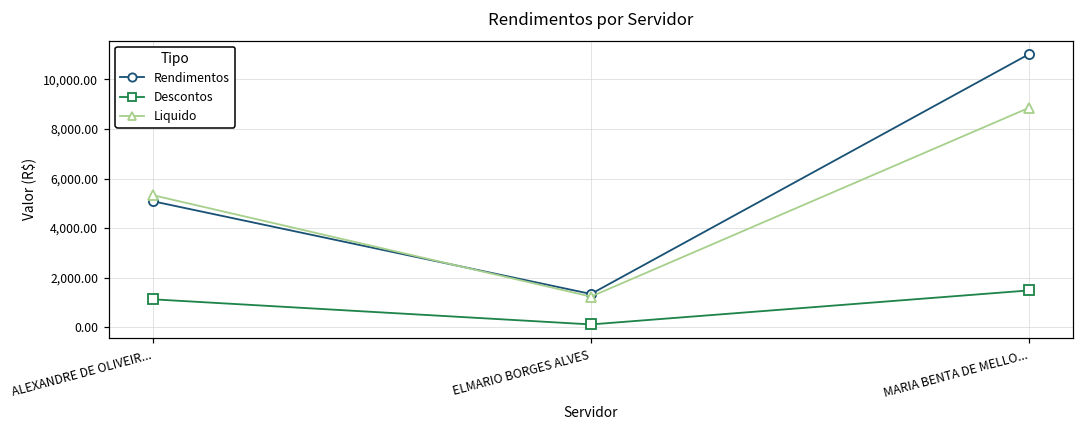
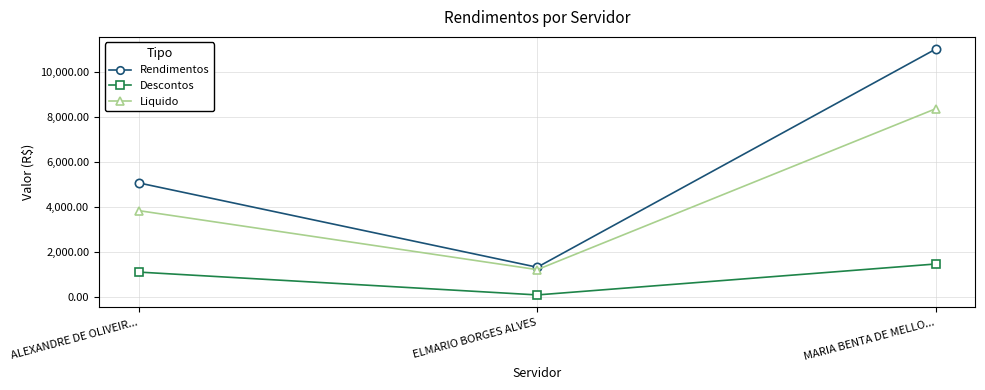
Liquido, ALEXANDRE DE OLIVEIR...: 5,300 -> 3,900
Liquido, MARIA BENTA DE MELLO...: 8,900 -> 8,400
